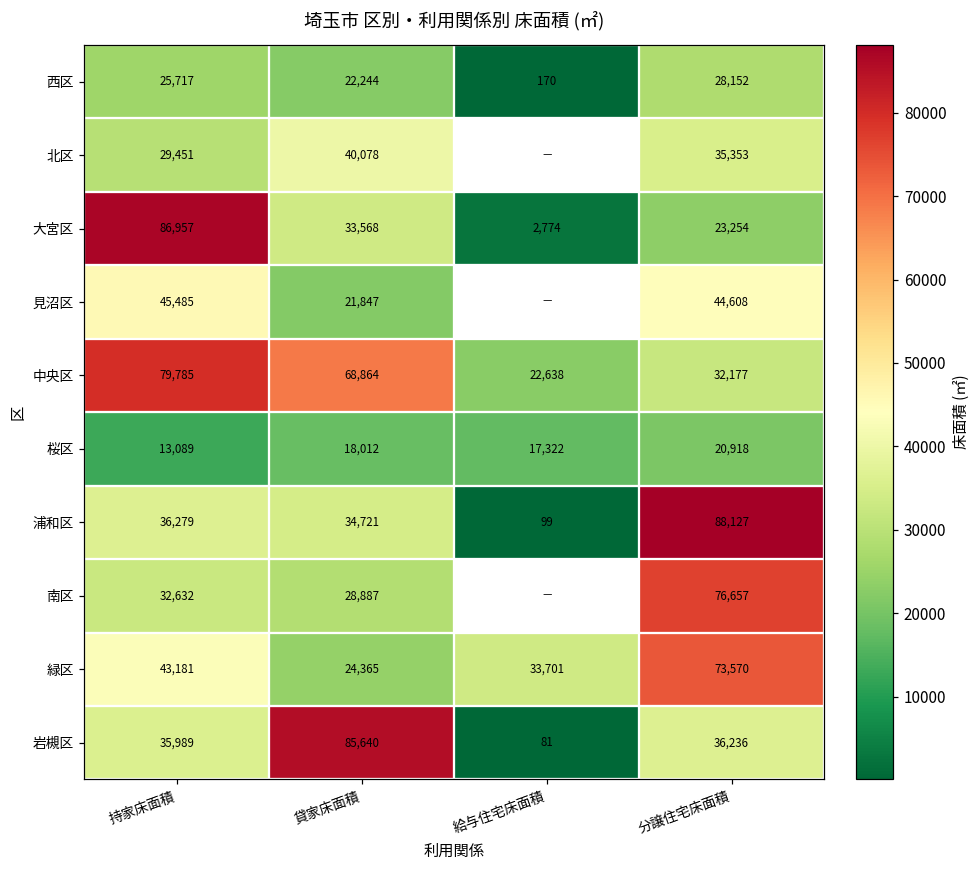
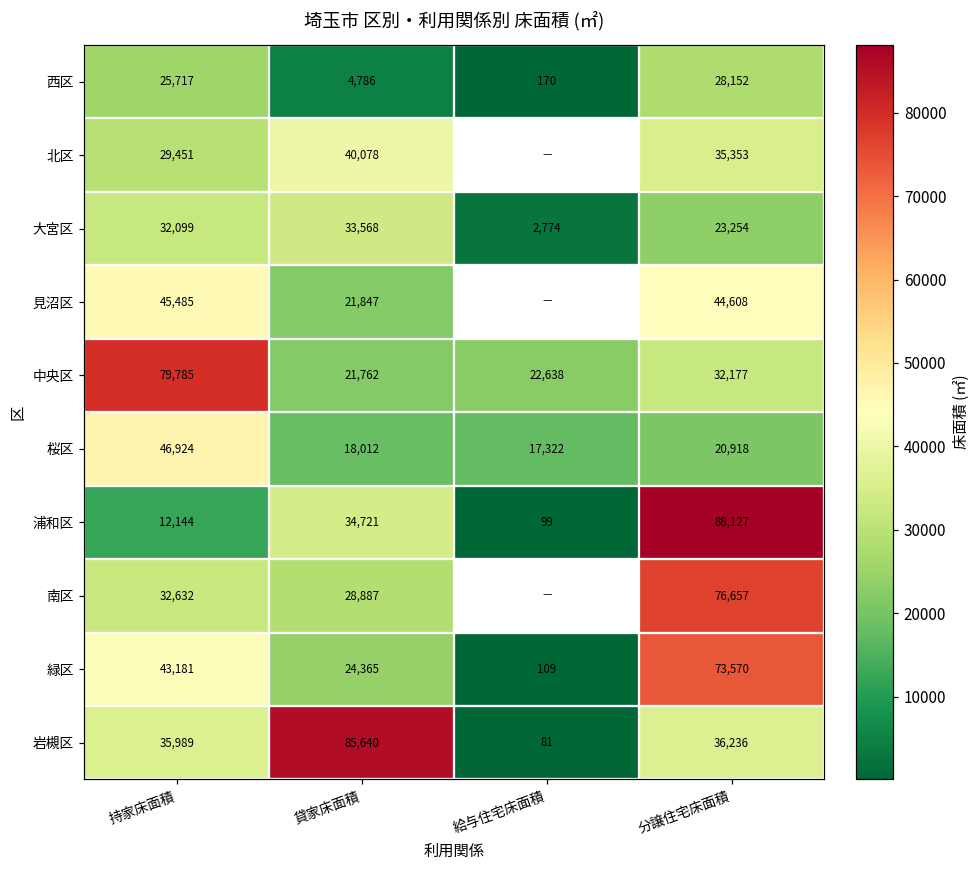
西区, 貸家床面積: 22,244 -> 4,786
大宮区, 持家床面積: 86,957 -> 32,099
中央区, 貸家床面積: 68,864 -> 21,762
桜区, 持家床面積: 13,089 -> 46,924
浦和区, 持家床面積: 36,279 -> 12,144
緑区, 給与住宅床面積: 33,701 -> 109
